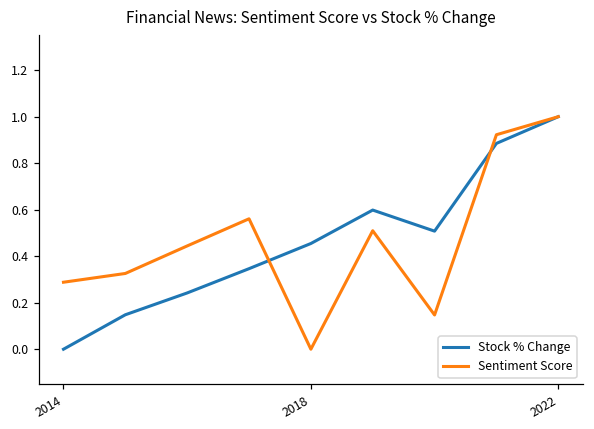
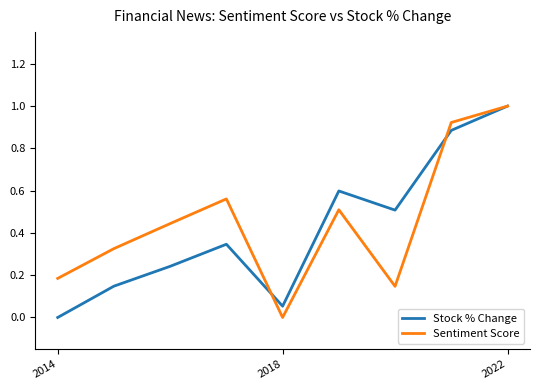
Sentiment Score, 2014: 0.29 -> 0.18
Stock % Change, 2018: 0.45 -> 0.05
